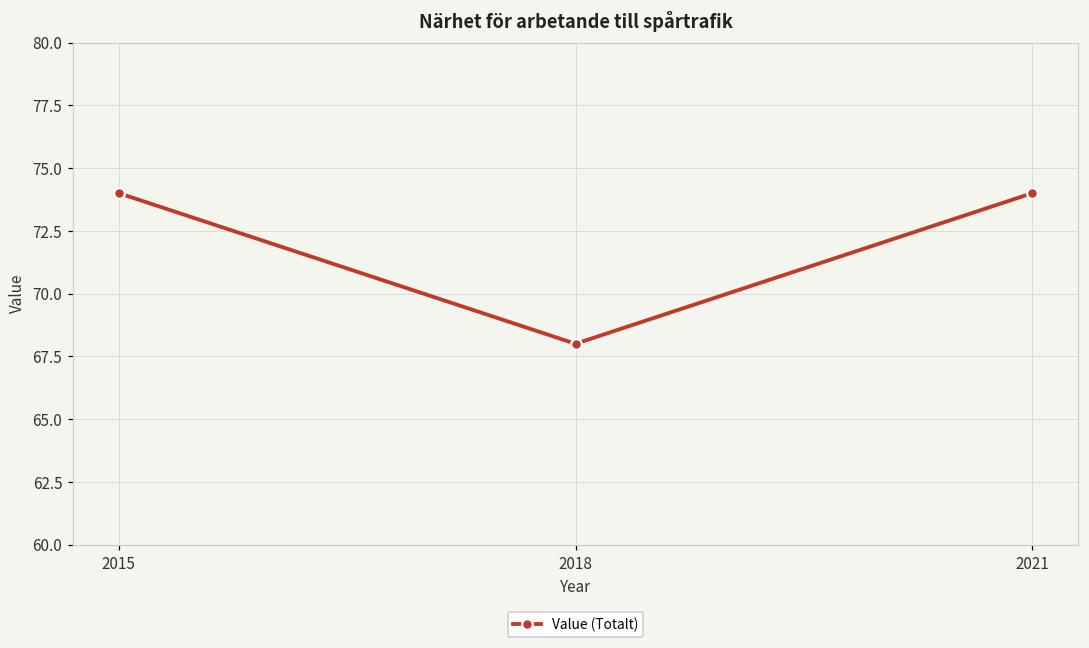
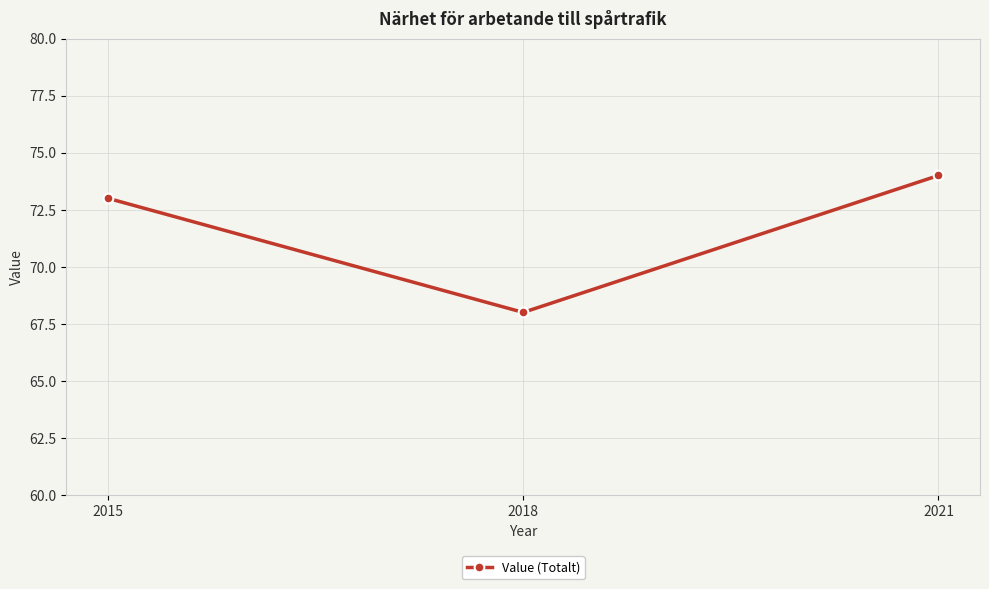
2015: 74 -> 73
